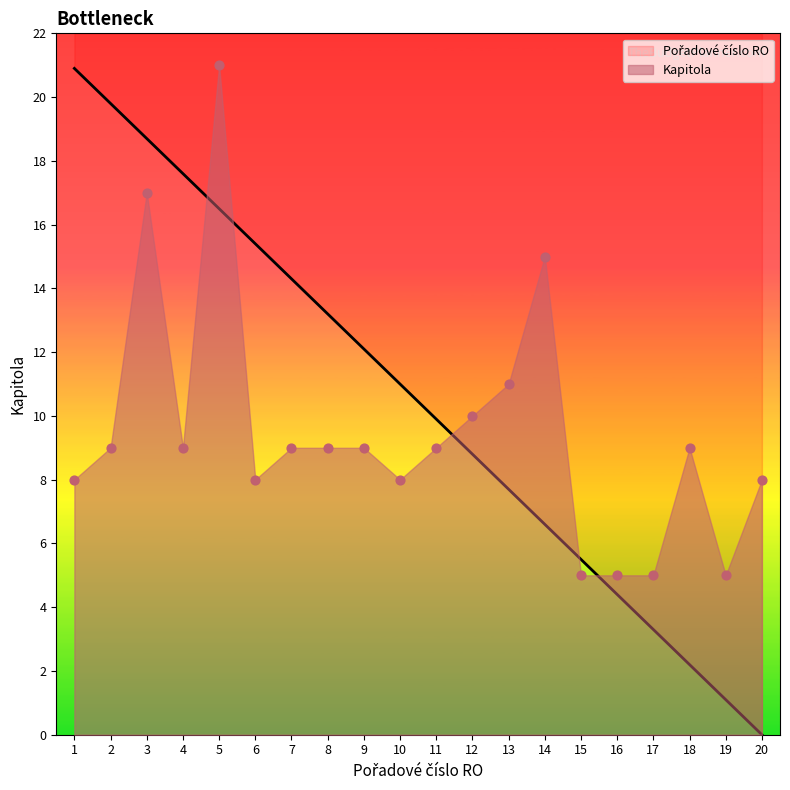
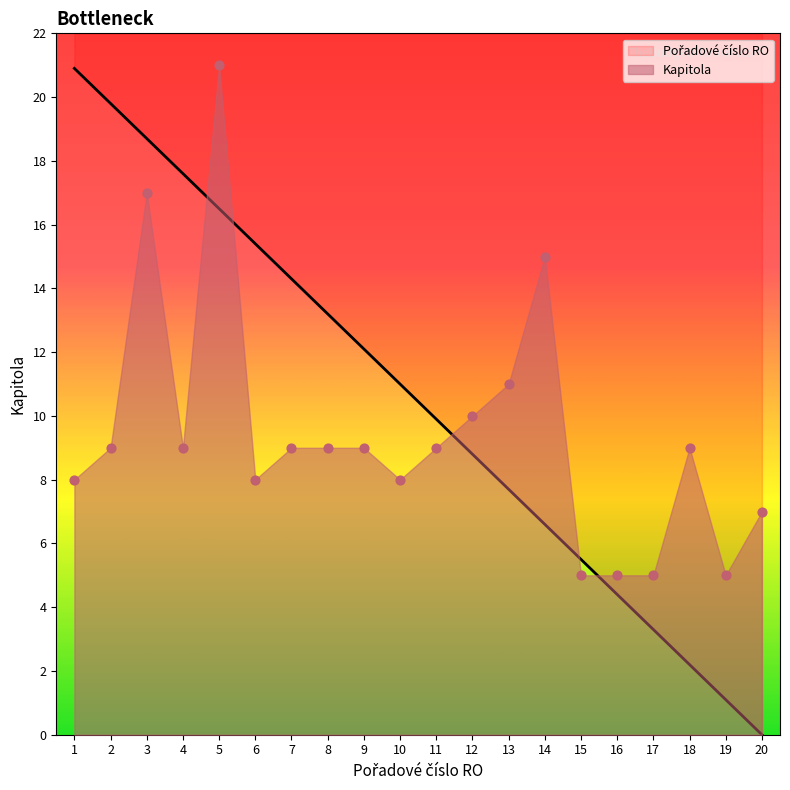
Kapitola, 20: 8 -> 7
